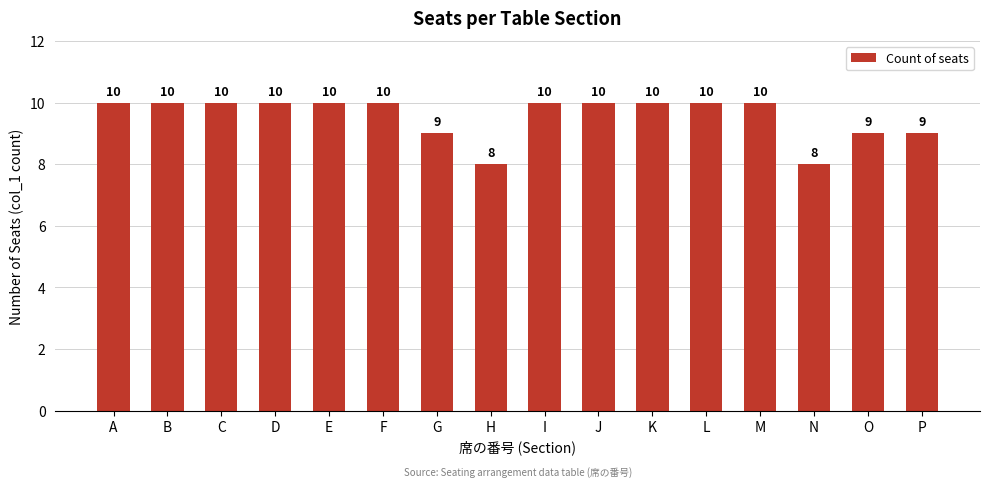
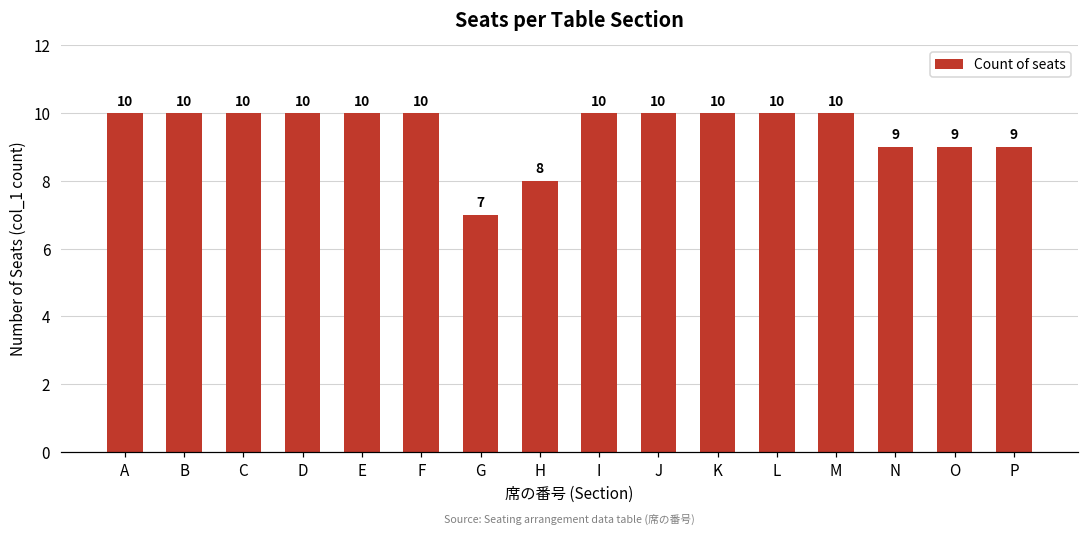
G: 9 -> 7
N: 8 -> 9
